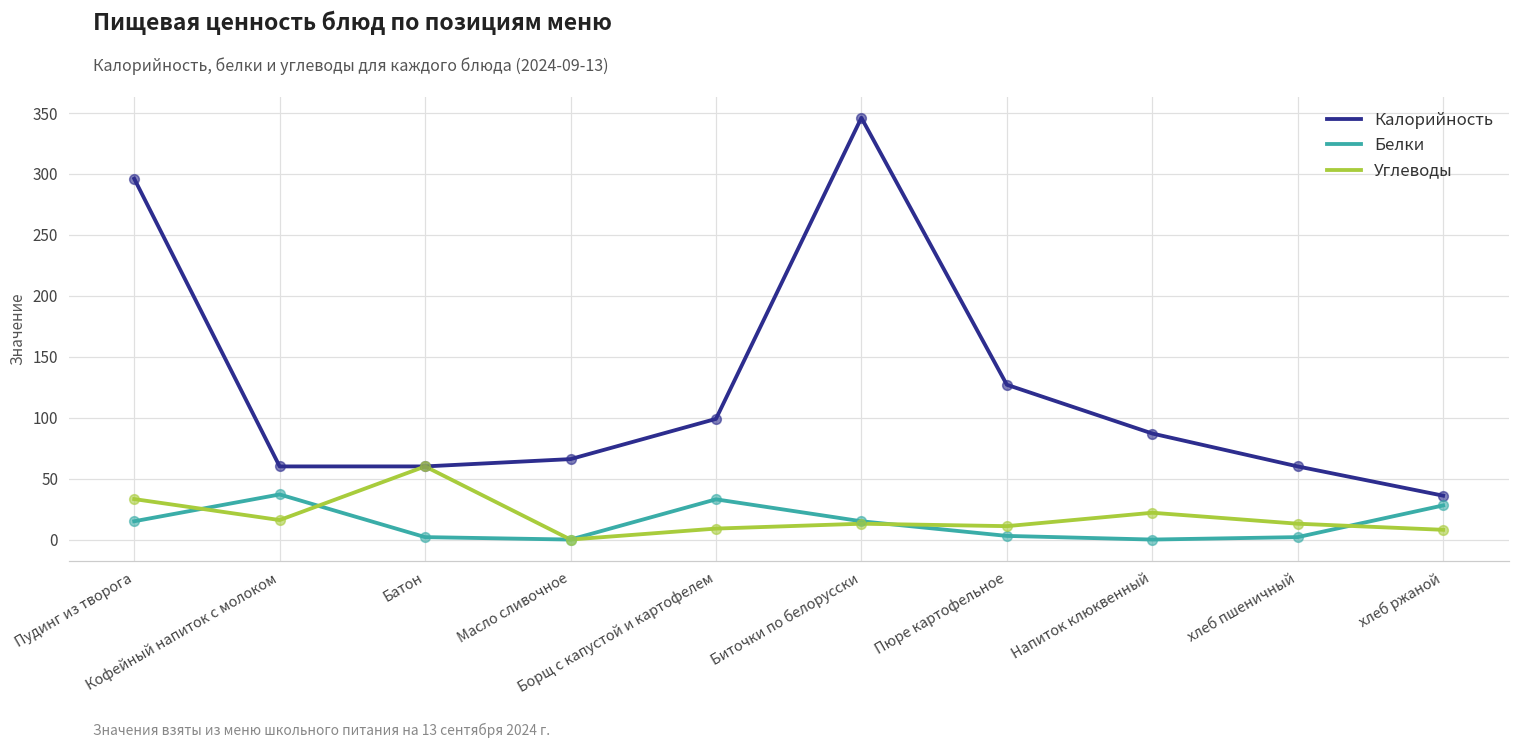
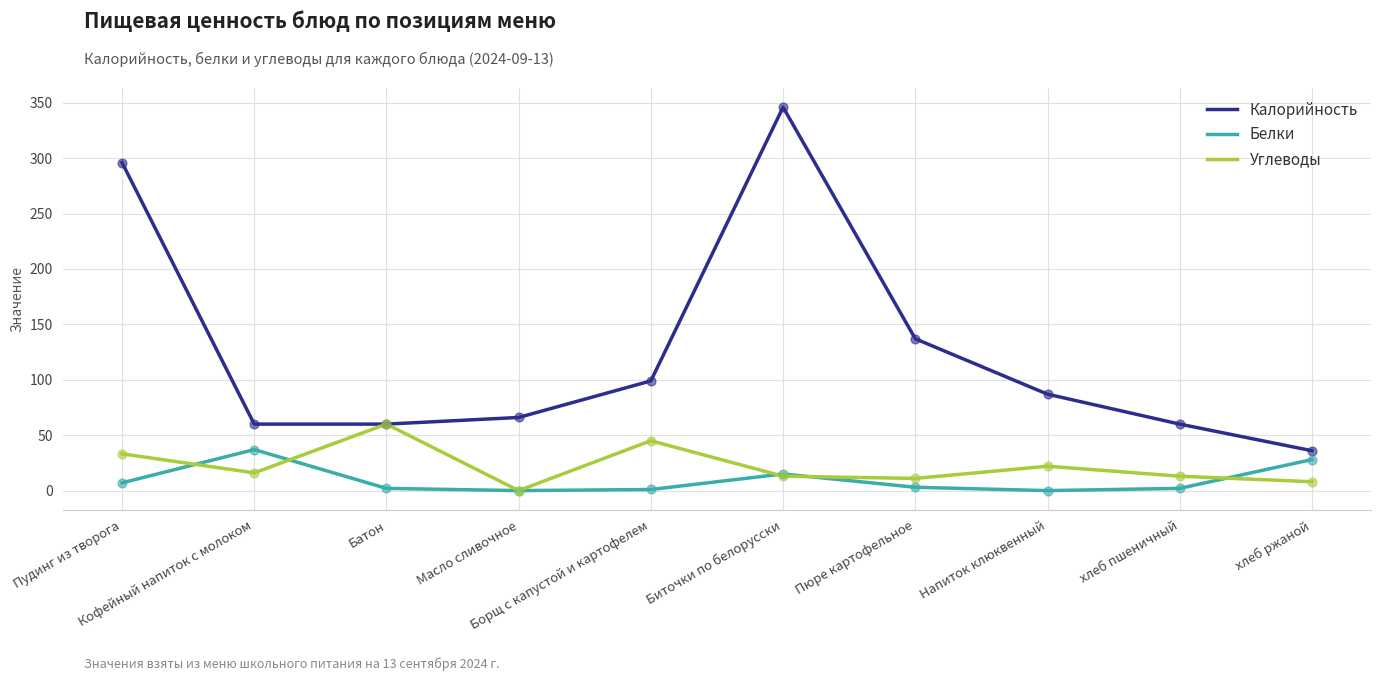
Белки, Пудинг из творога: 15 -> 7
Белки, Борщ с капустой и картофелем: 33 -> 1
Углеводы, Борщ с капустой и картофелем: 9 -> 45
Калорийность, Пюре картофельное: 127 -> 137
